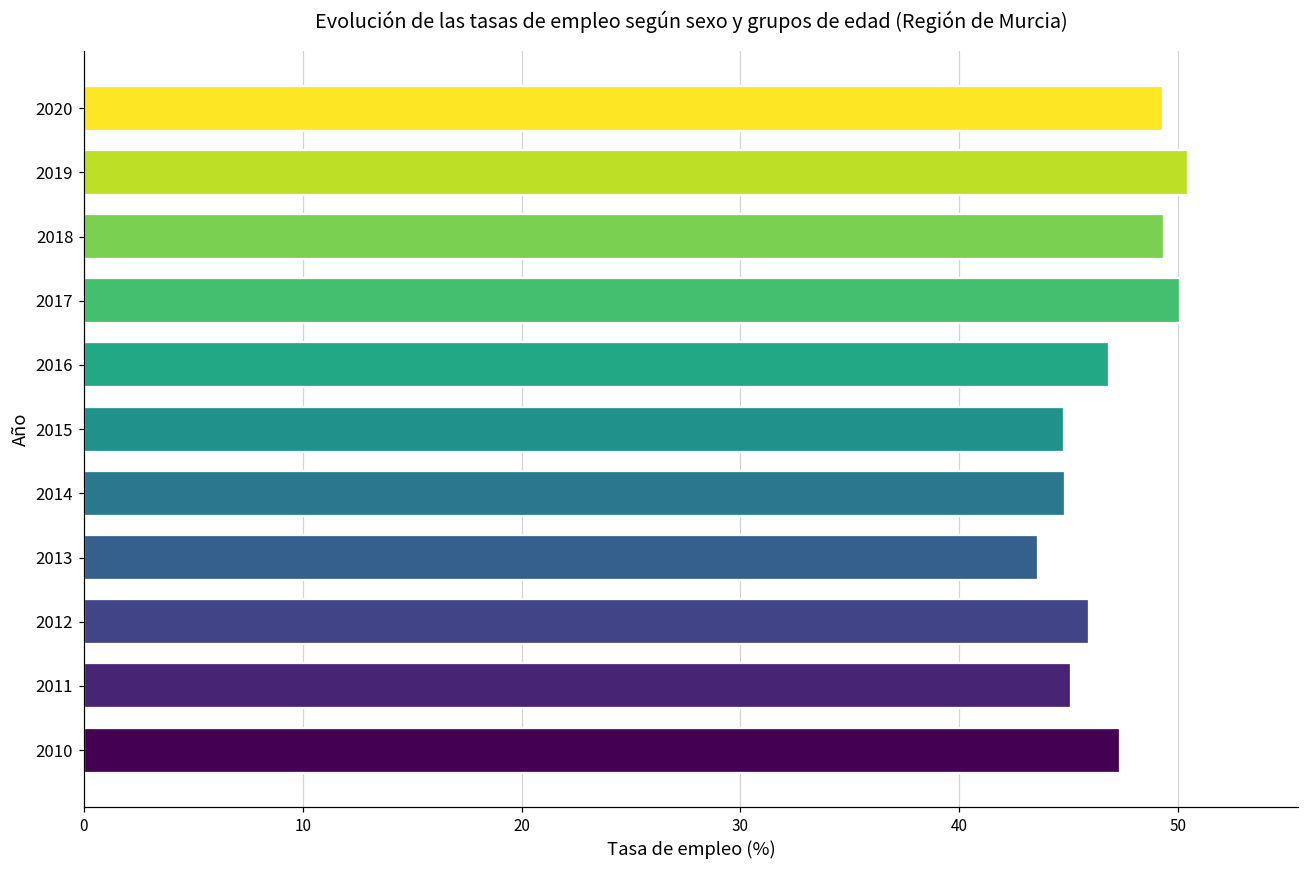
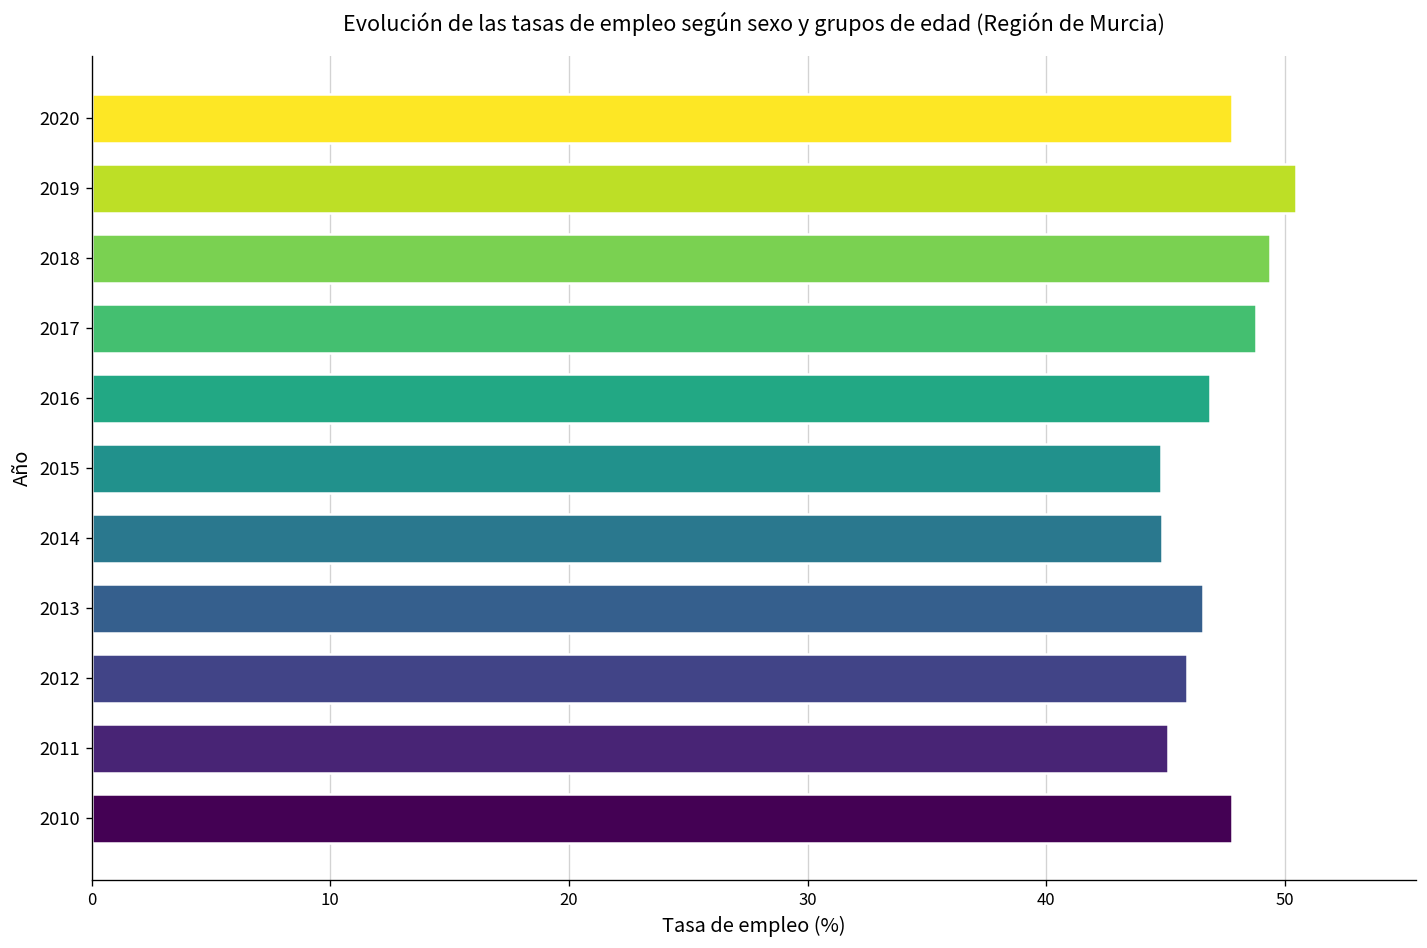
2020: 49.3 -> 47.8
2017: 50.1 -> 48.8
2013: 43.6 -> 46.6
2010: 47.4 -> 47.8
